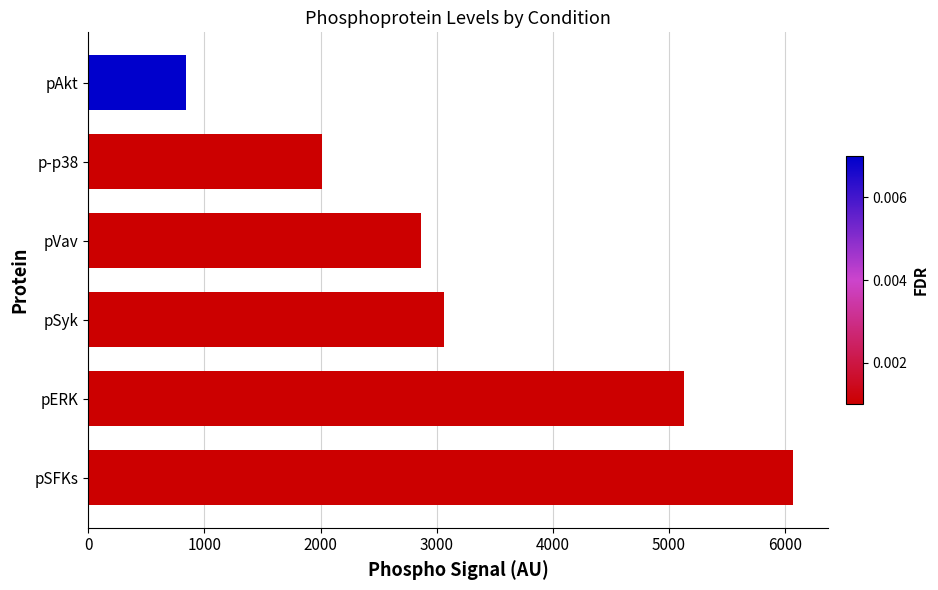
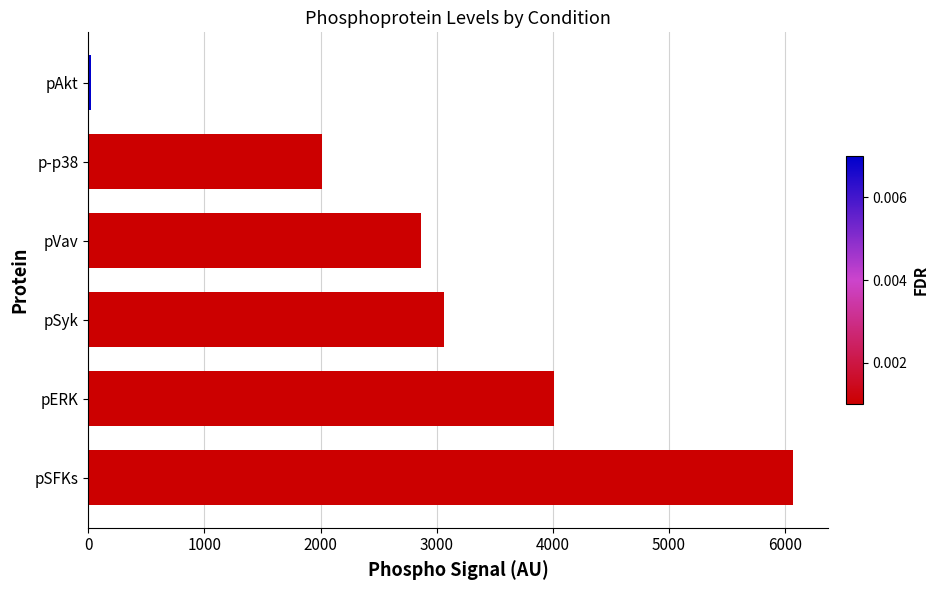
pAkt: 840 -> 30
pERK: 5130 -> 4010
